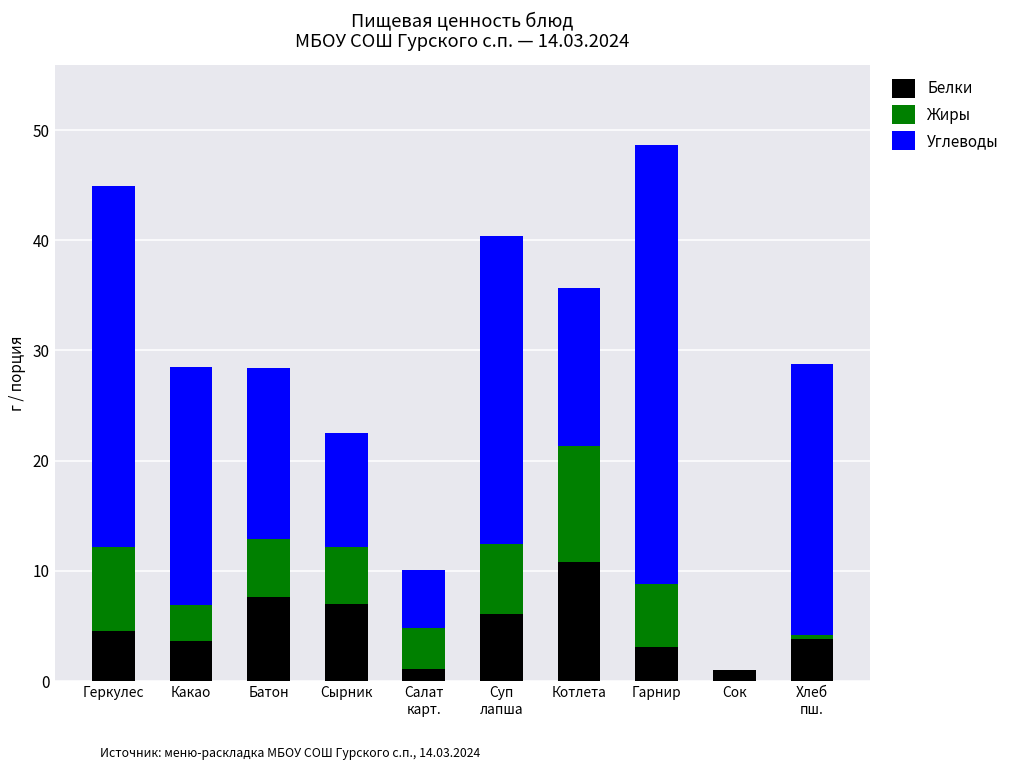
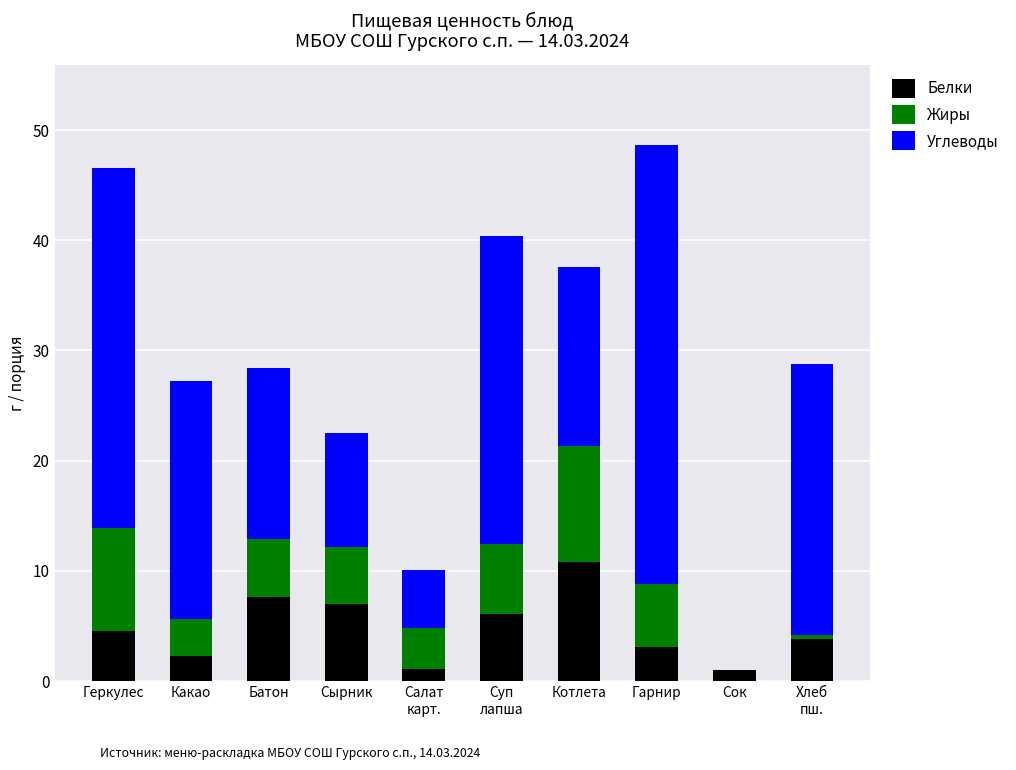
Жиры, Геркулес: 7.7 -> 9.4
Белки, Какао: 3.6 -> 2.3
Углеводы, Котлета: 14.4 -> 16.3
